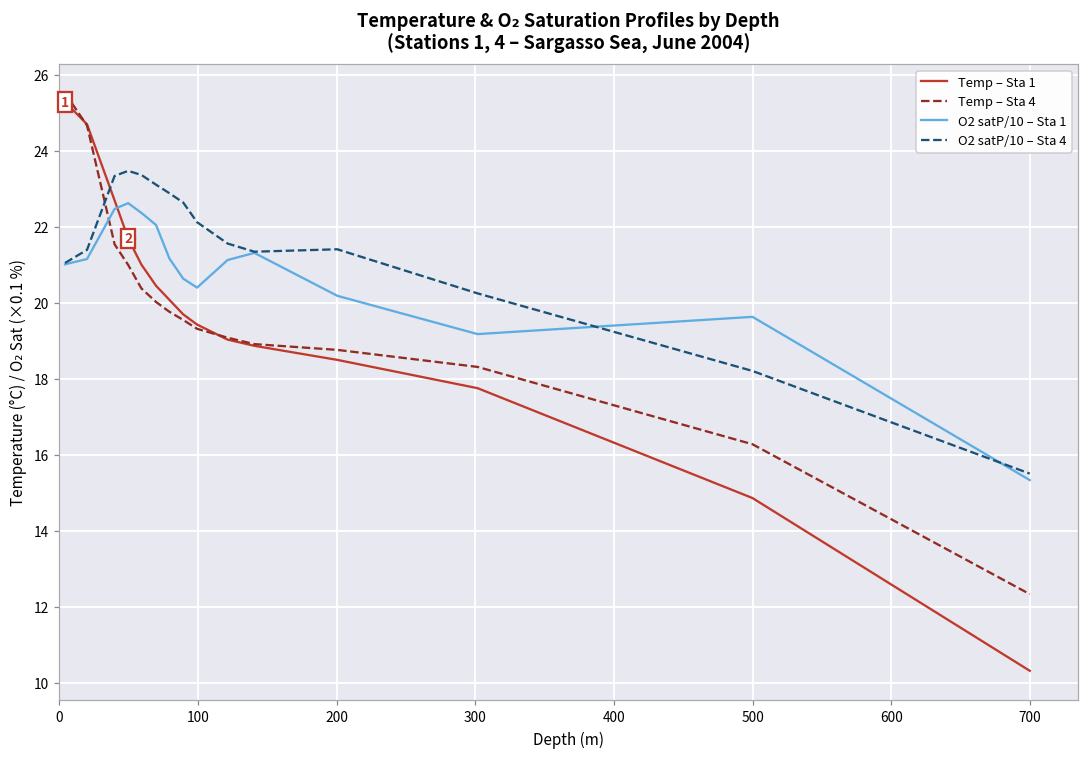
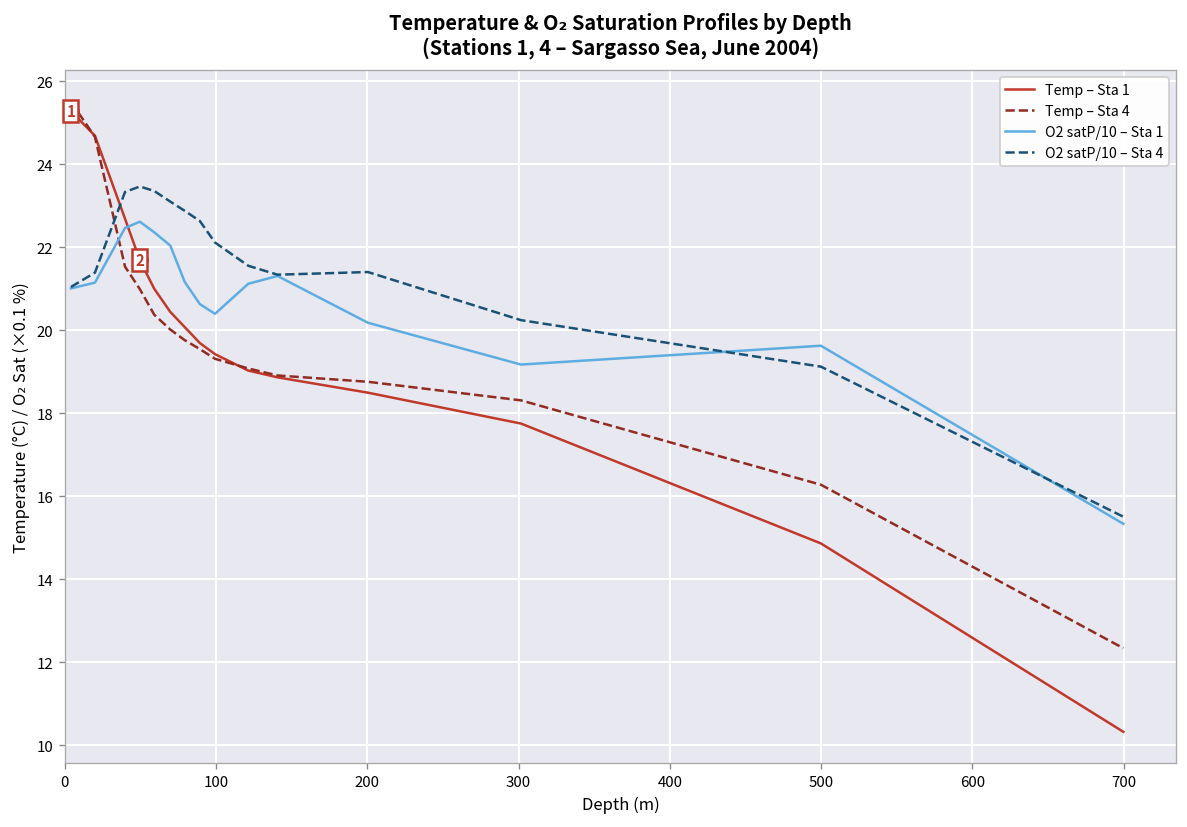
O2 satP/10 – Sta 4, 500: 18.2 -> 19.1
